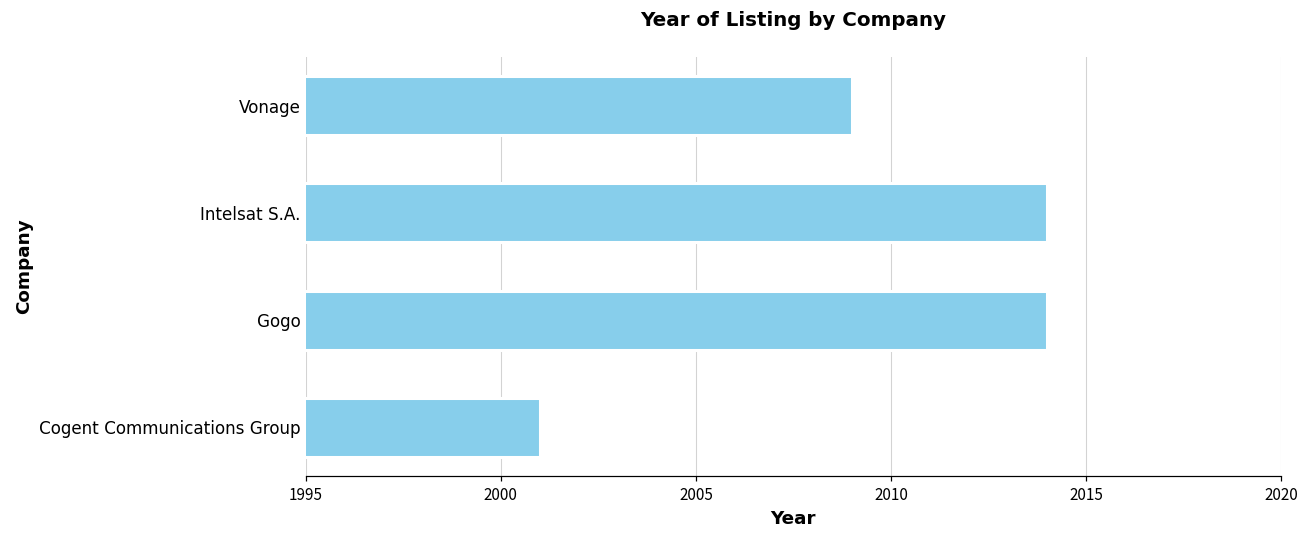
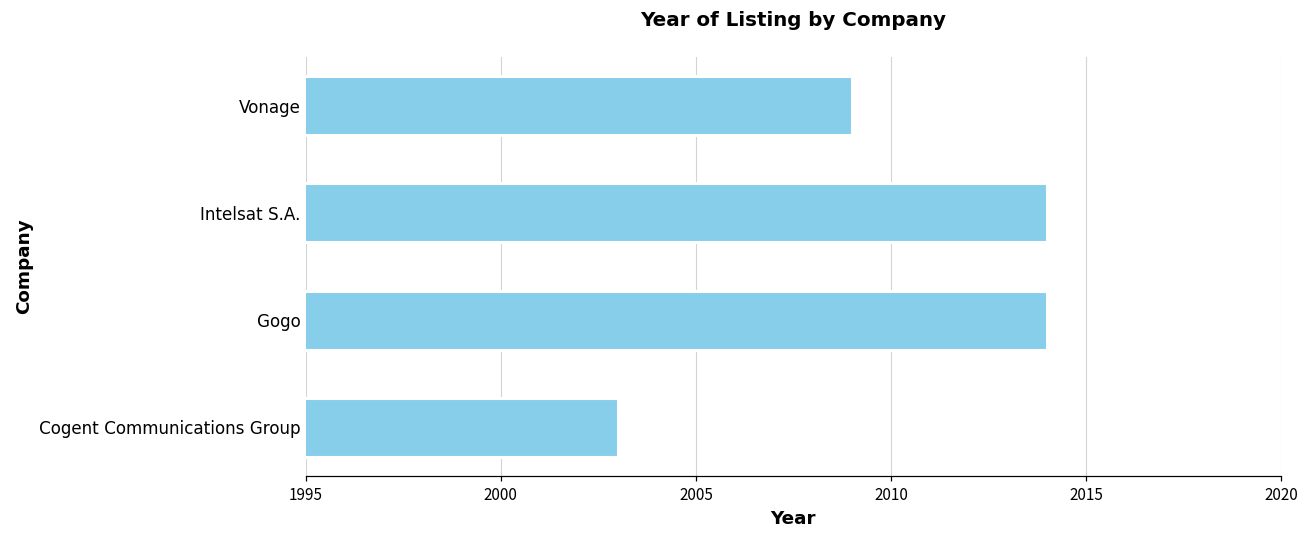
Cogent Communications Group: 2001 -> 2003
